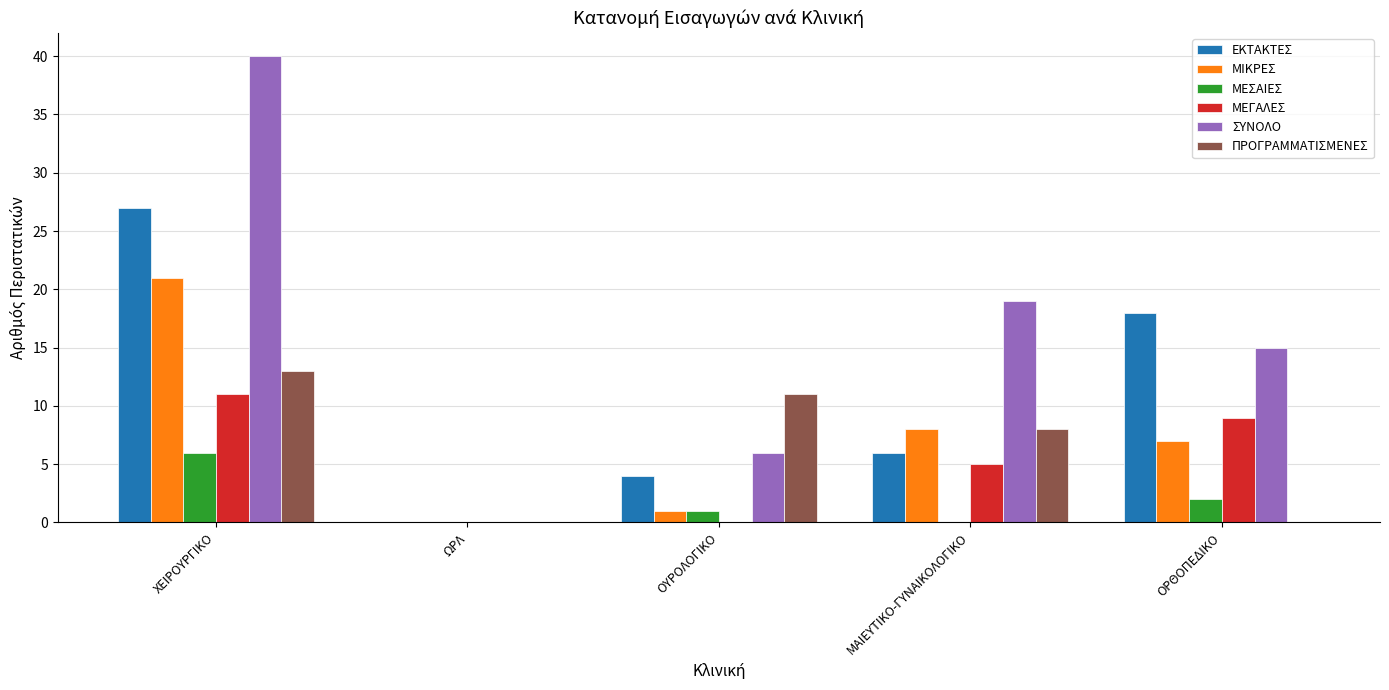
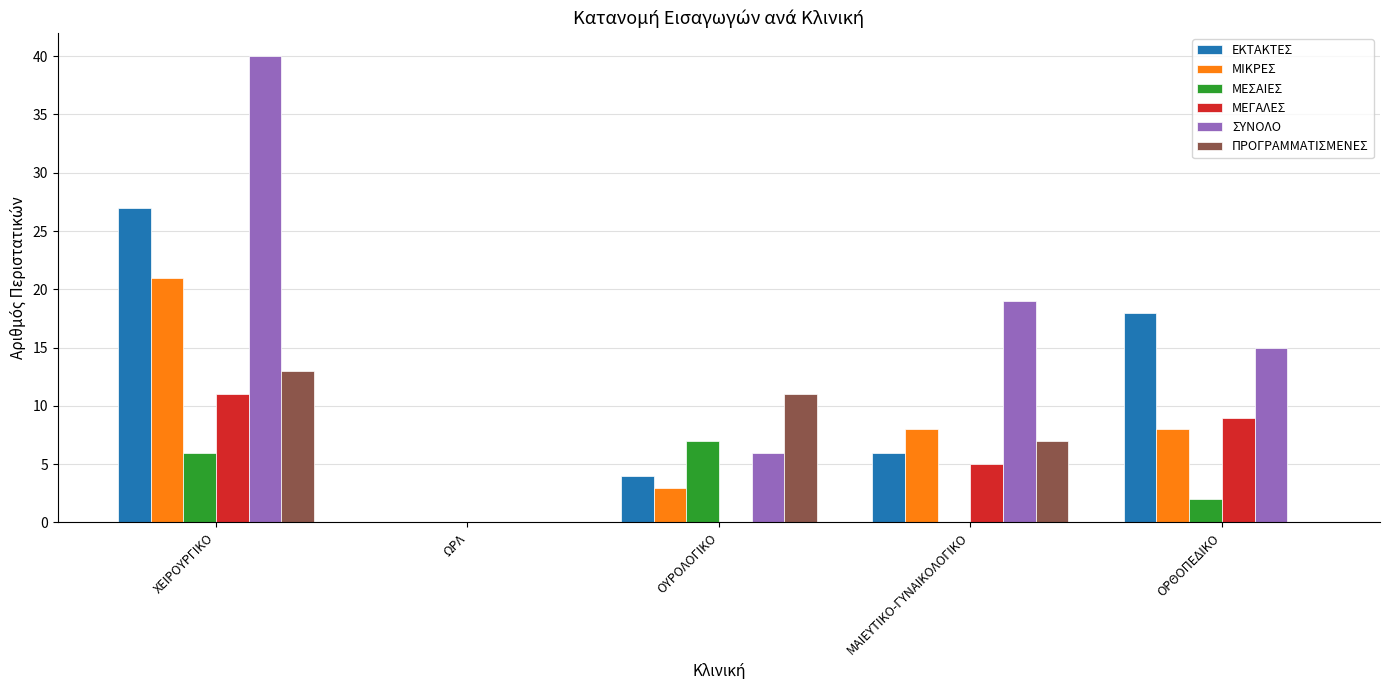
ΜΙΚΡΕΣ, ΟΥΡΟΛΟΓΙΚΟ: 1 -> 3
ΜΕΣΑΙΕΣ, ΟΥΡΟΛΟΓΙΚΟ: 1 -> 7
ΠΡΟΓΡΑΜΜΑΤΙΣΜΕΝΕΣ, ΜΑΙΕΥΤΙΚΟ-ΓΥΝΑΙΚΟΛΟΓΙΚΟ: 8 -> 7
ΜΙΚΡΕΣ, ΟΡΘΟΠΕΔΙΚΟ: 7 -> 8
